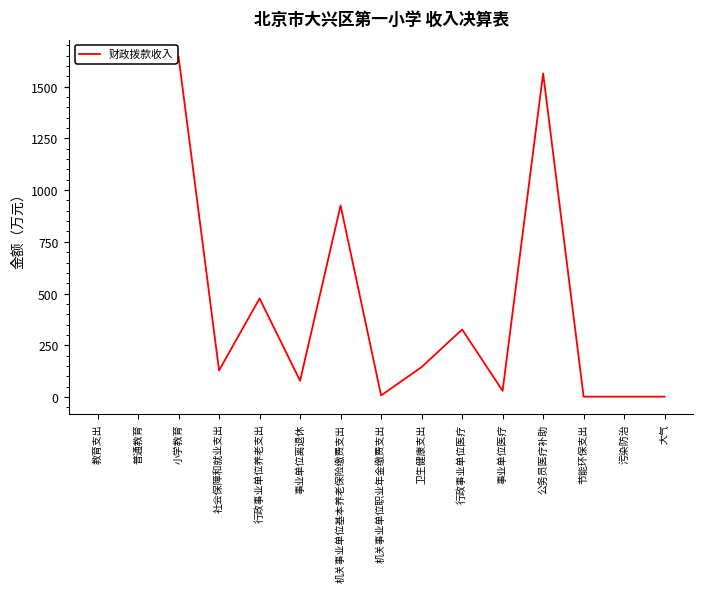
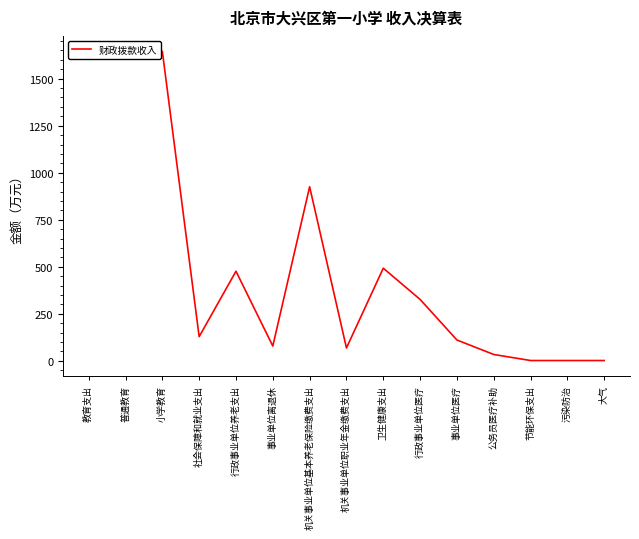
机关事业单位职业年金缴费支出: 10 -> 70
卫生健康支出: 140 -> 490
事业单位医疗: 30 -> 110
公务员医疗补助: 1560 -> 30
